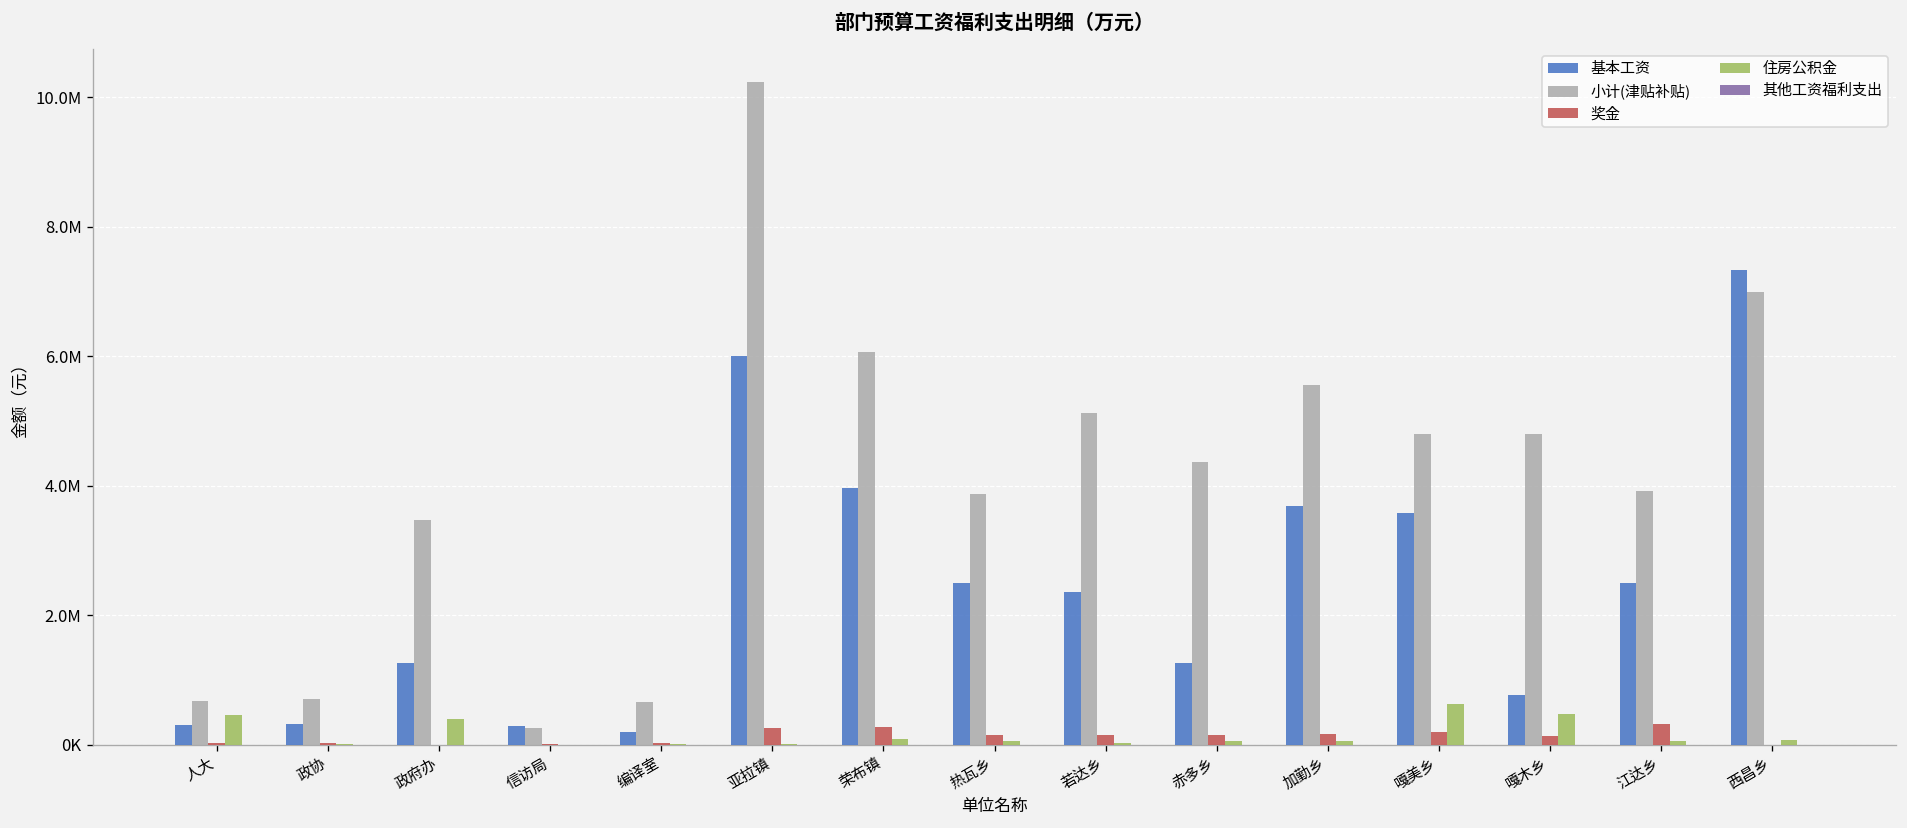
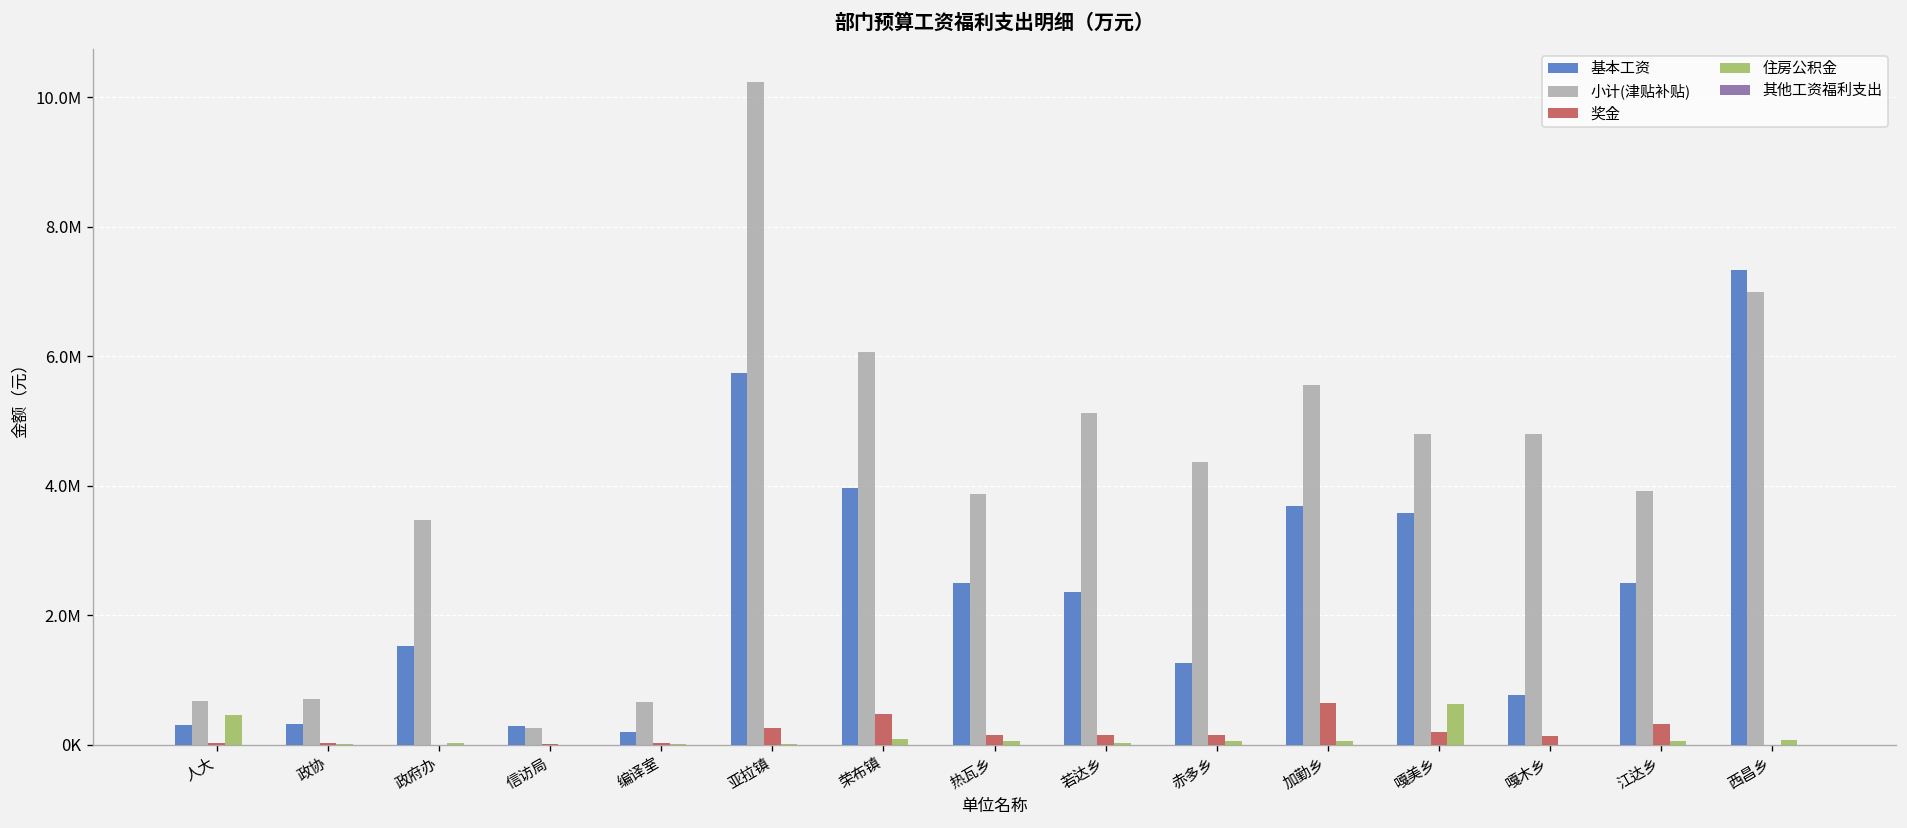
基本工资, 政府办: 1300000 -> 1500000
住房公积金, 政府办: 400000 -> 0
基本工资, 亚拉镇: 6000000 -> 5700000
奖金, 荣布镇: 300000 -> 500000
奖金, 加勤乡: 200000 -> 600000
住房公积金, 嘎木乡: 500000 -> 0
